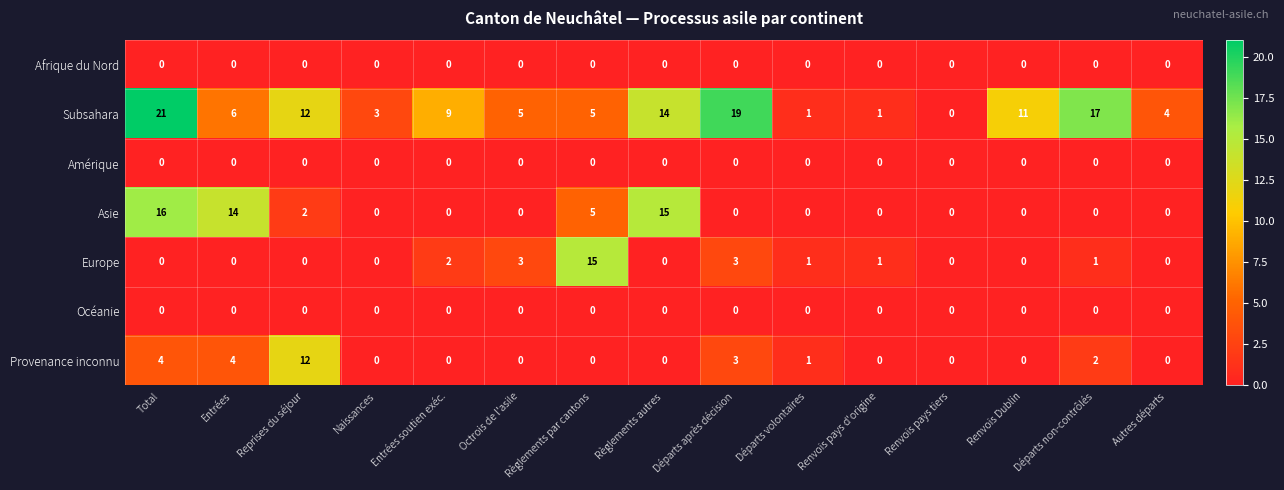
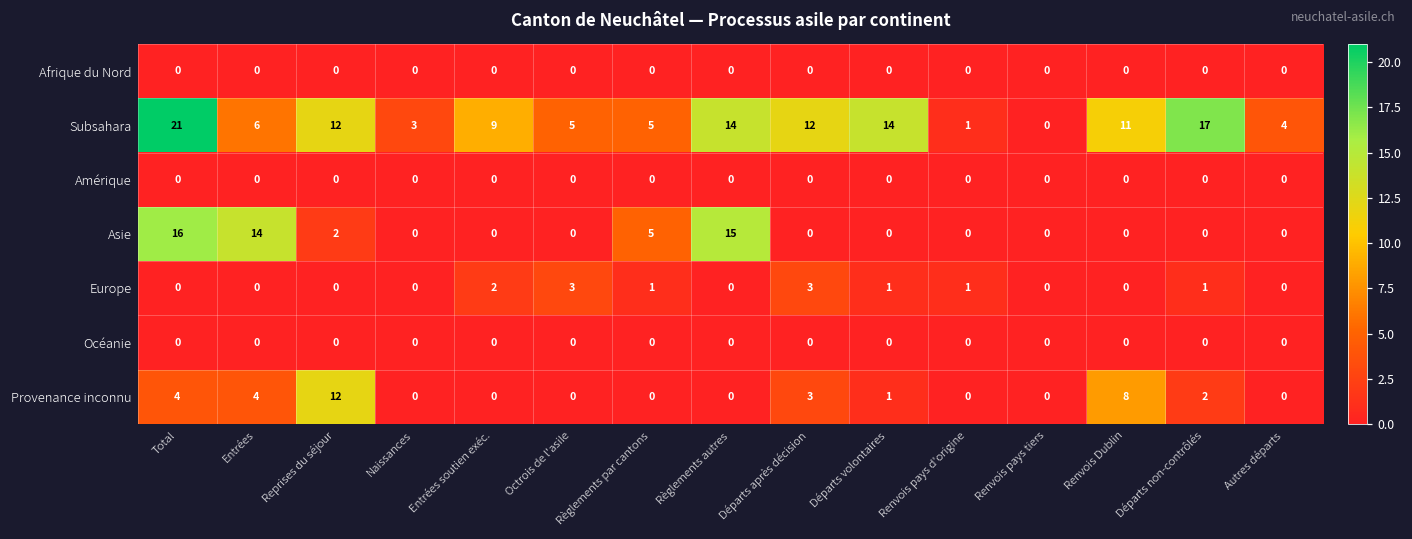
Subsahara, Départs après décision: 19 -> 12
Subsahara, Départs volontaires: 1 -> 14
Europe, Règlements par cantons: 15 -> 1
Provenance inconnu, Renvois Dublin: 0 -> 8
